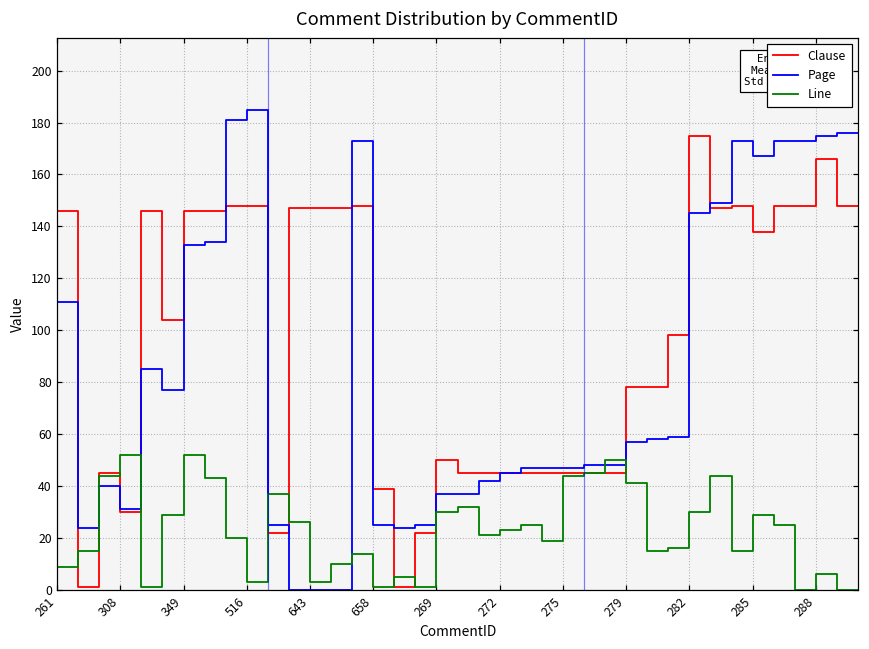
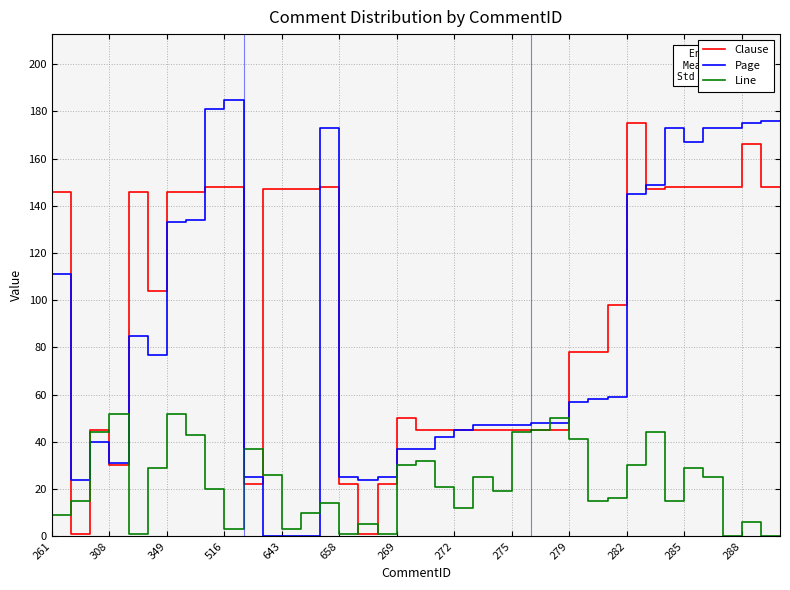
Clause, 658: 39 -> 22
Line, 272: 23 -> 12
Clause, 285: 138 -> 148
